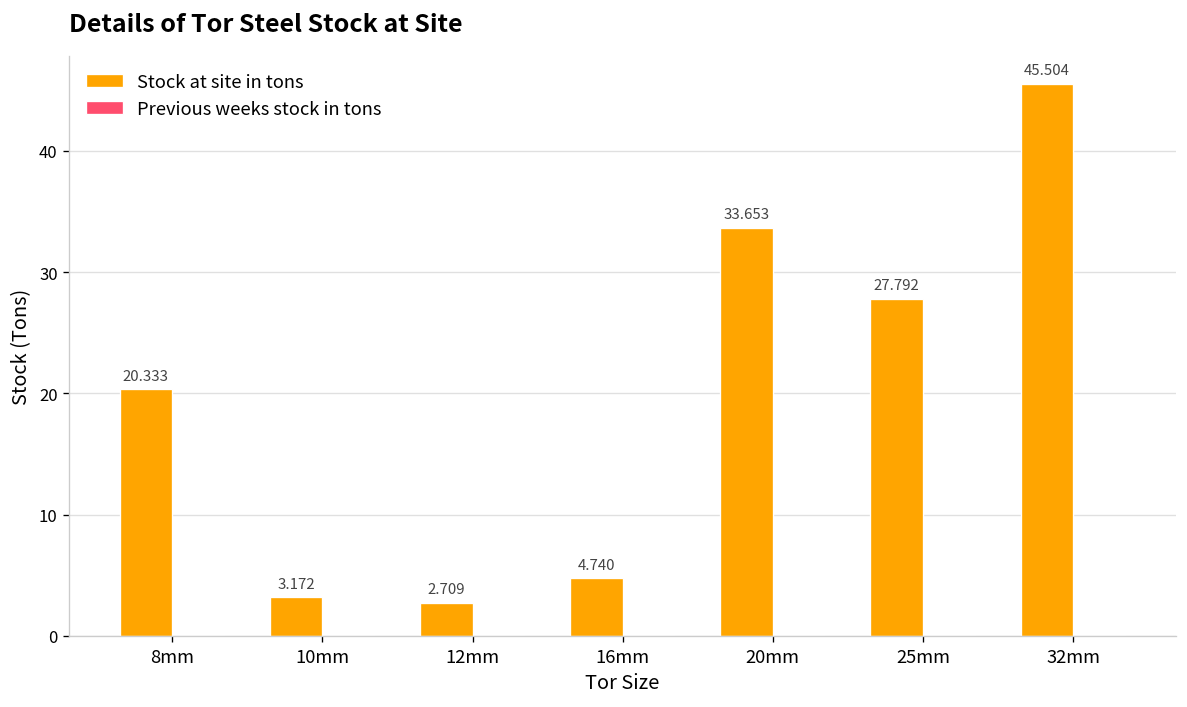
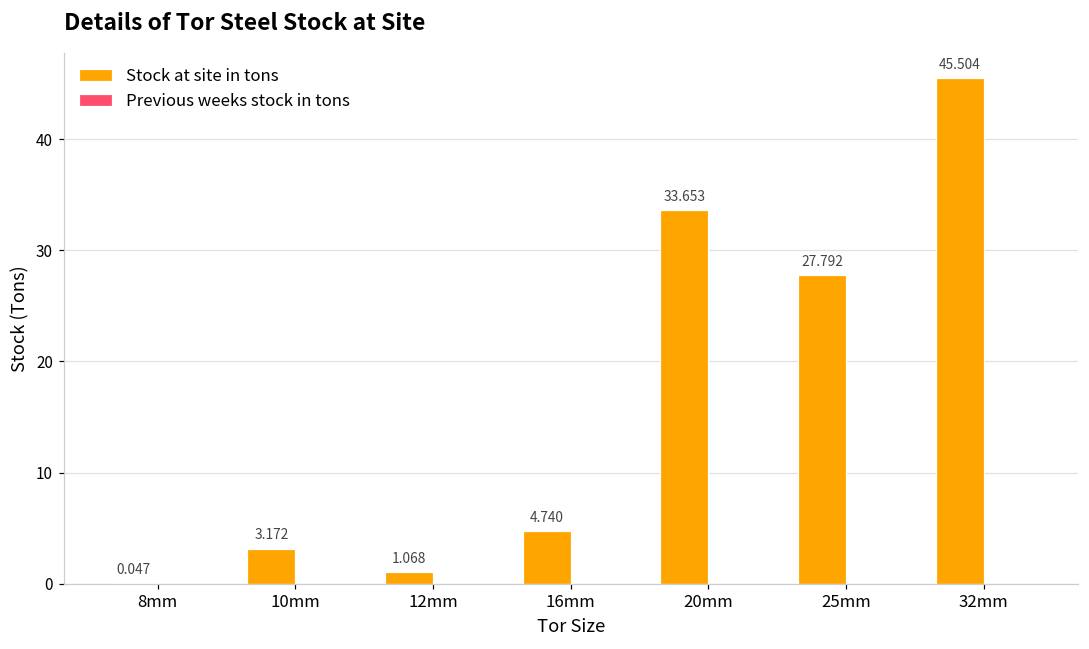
Stock at site in tons, 8mm: 20.333 -> 0.047
Stock at site in tons, 12mm: 2.709 -> 1.068
